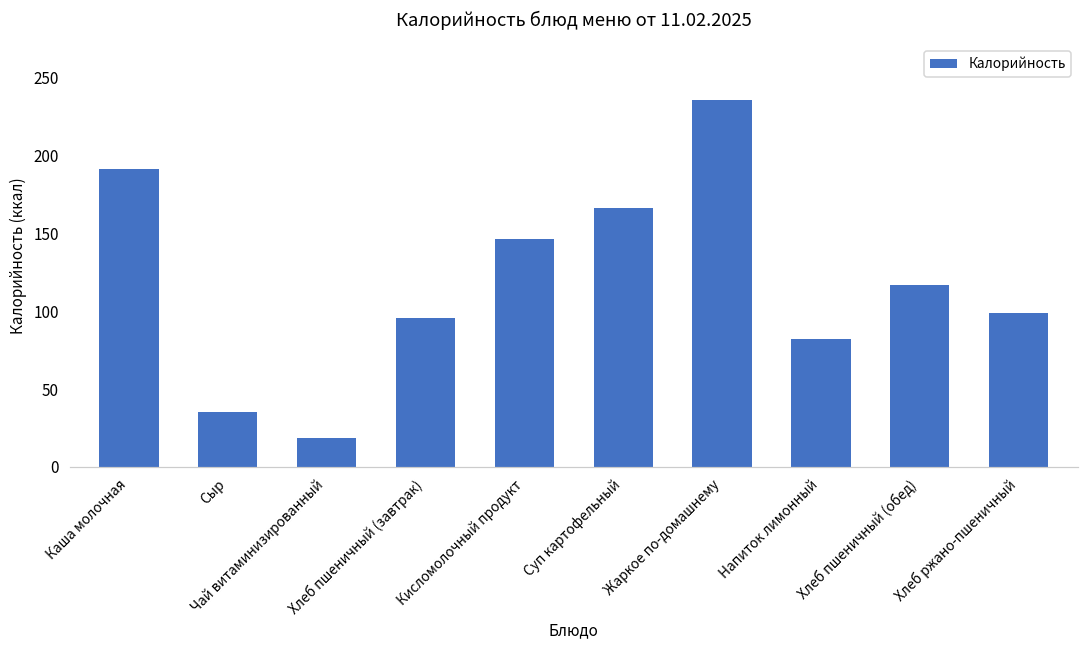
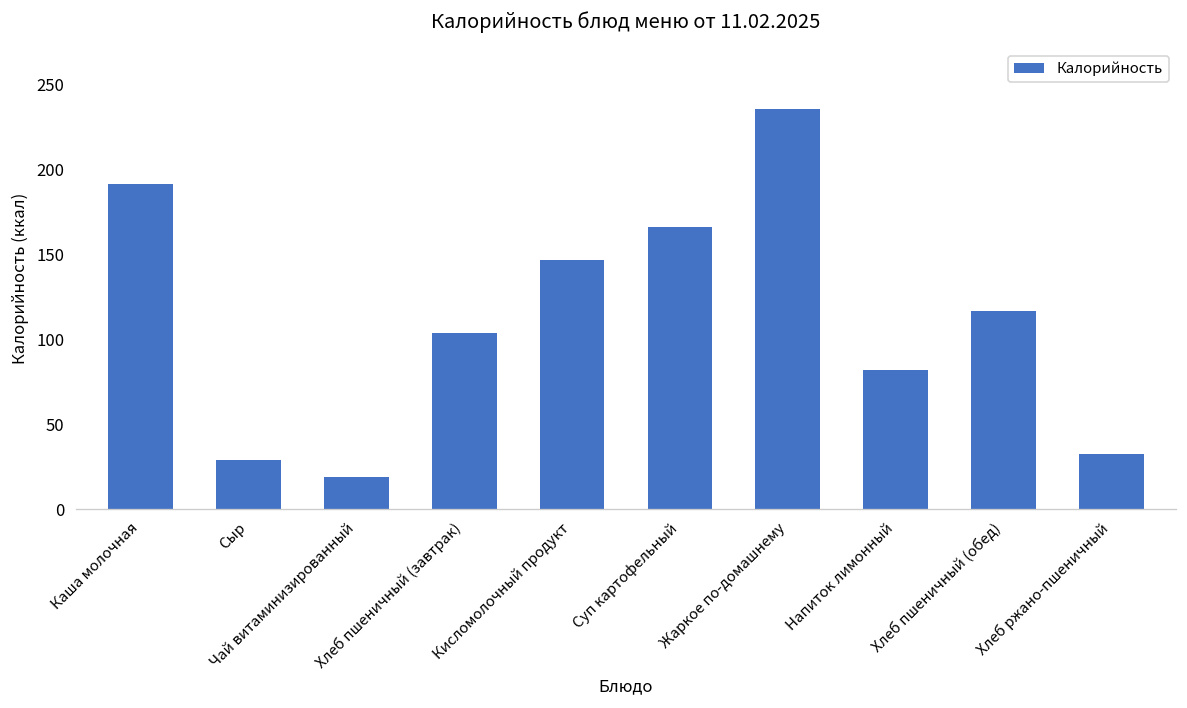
Сыр: 35 -> 29
Хлеб пшеничный (завтрак): 96 -> 104
Хлеб ржано-пшеничный: 99 -> 32
